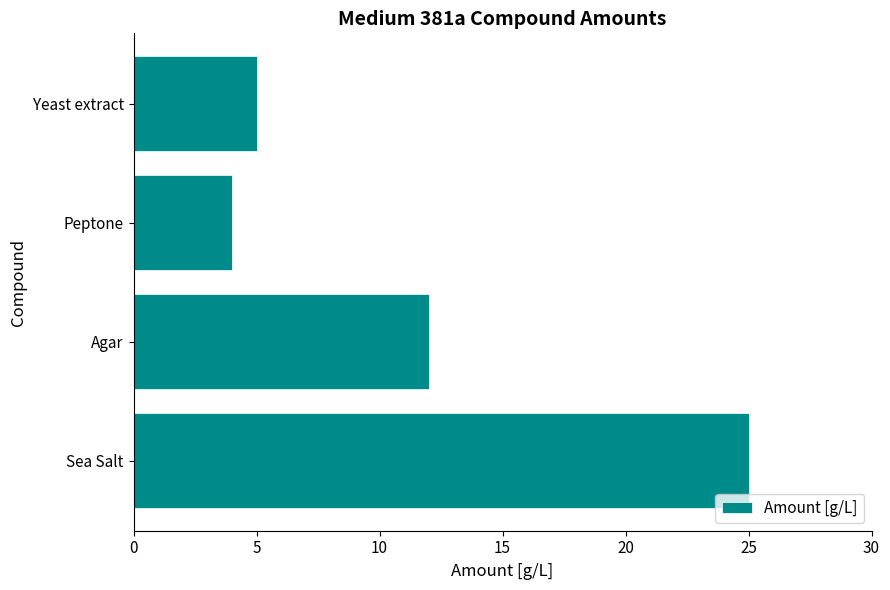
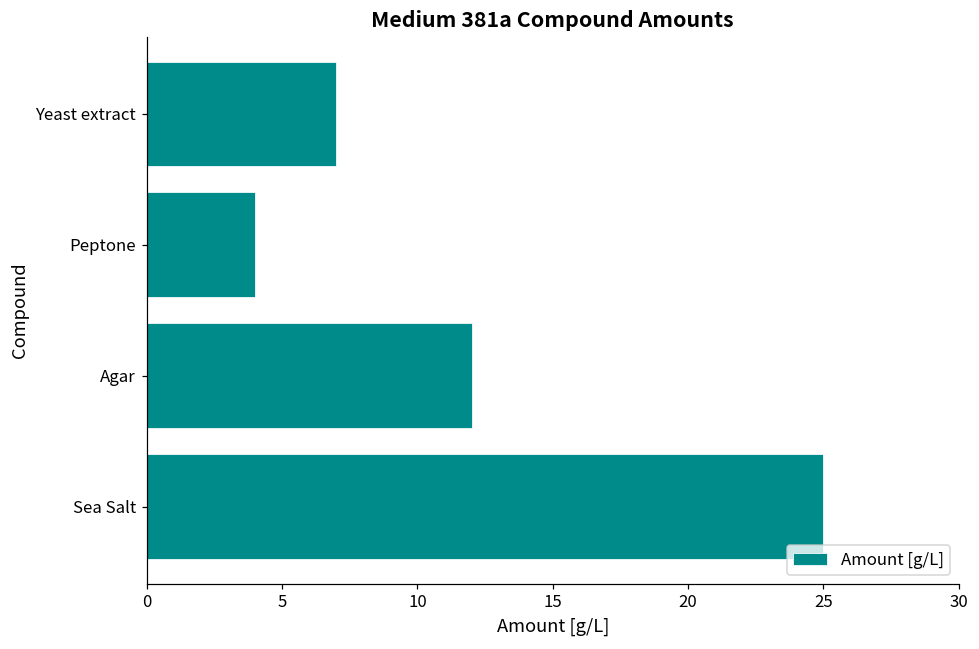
Yeast extract: 5 -> 7
